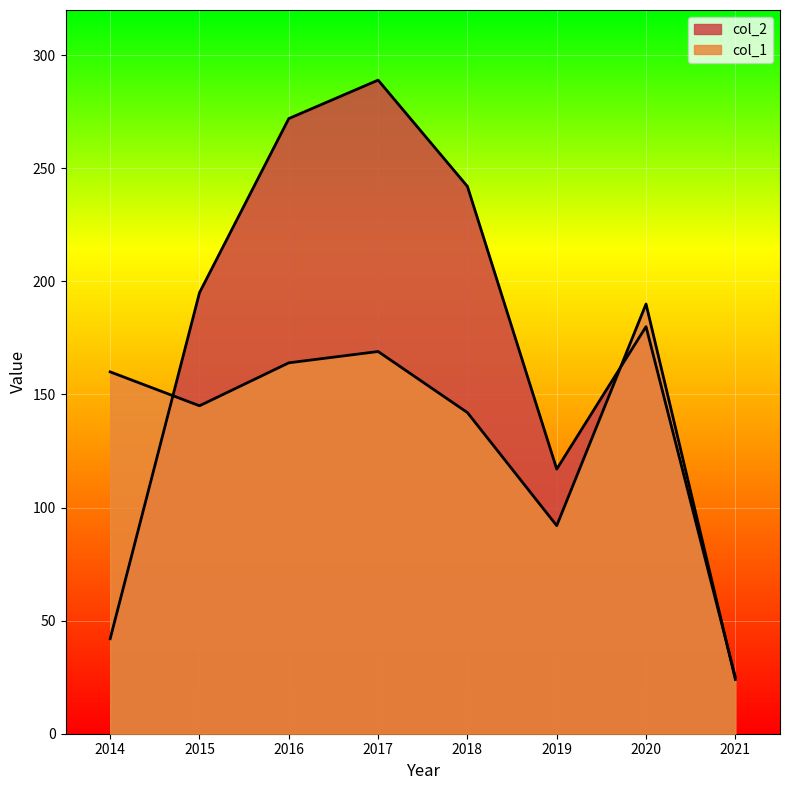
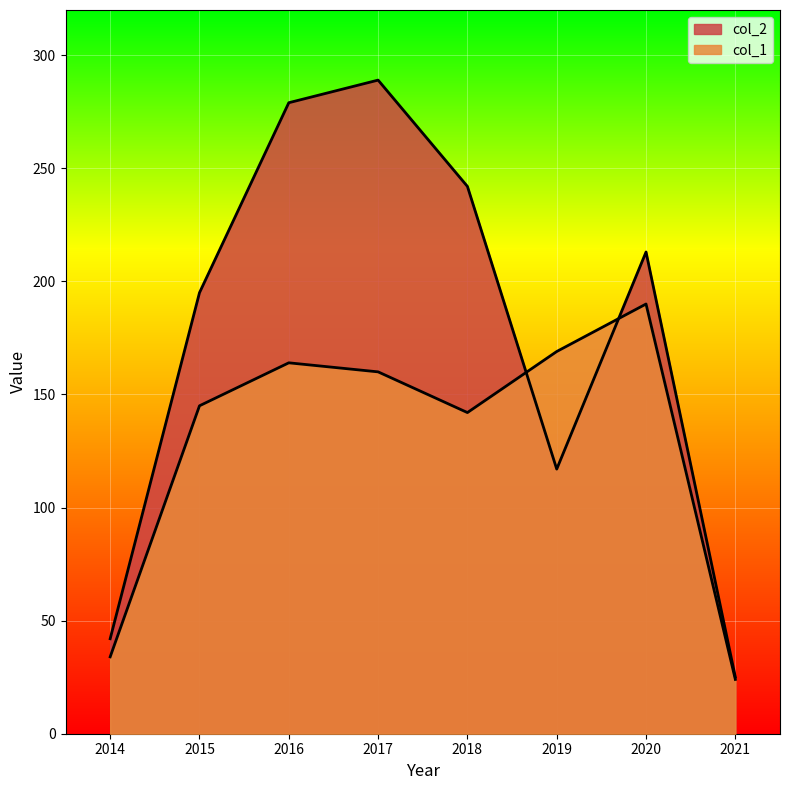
col_1, 2014: 160 -> 34
col_2, 2016: 272 -> 279
col_1, 2017: 169 -> 160
col_1, 2019: 92 -> 169
col_2, 2020: 180 -> 213
